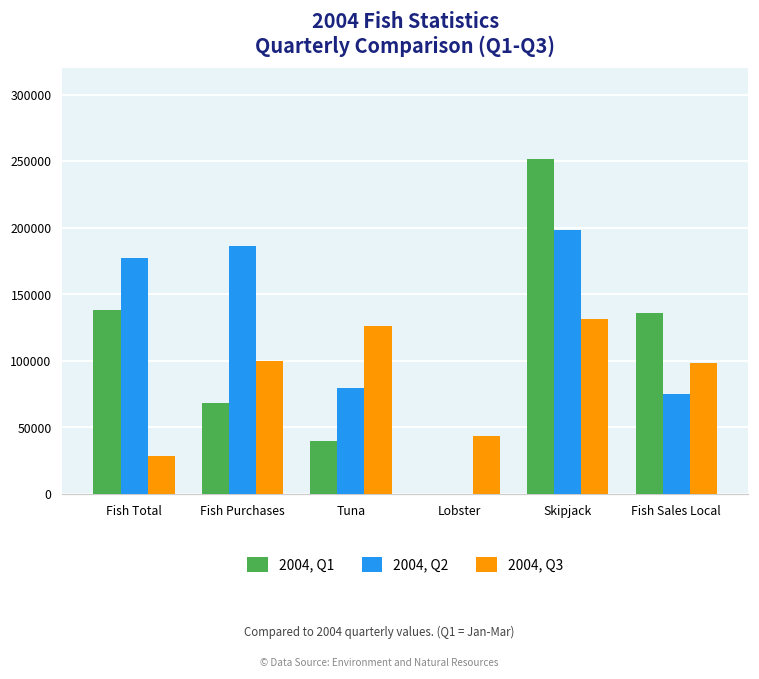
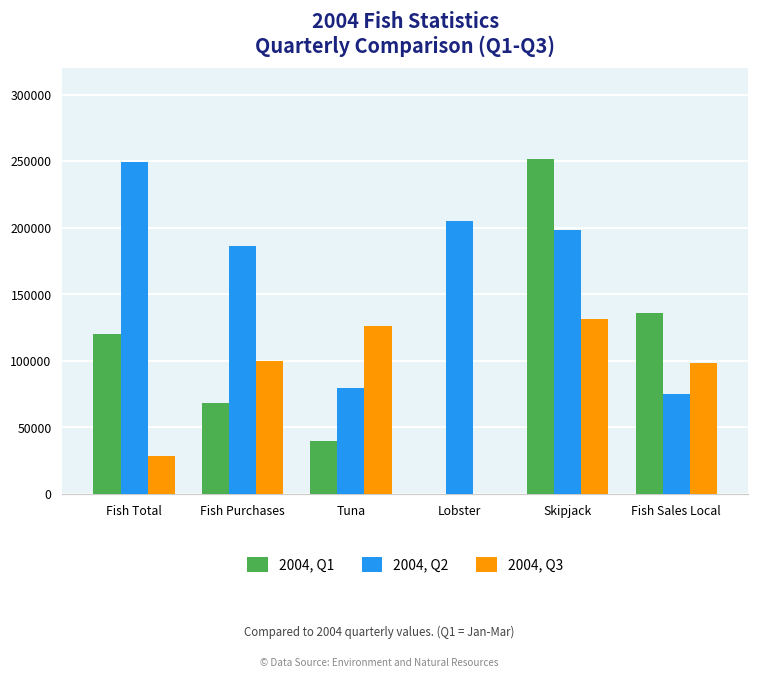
2004, Q1, Fish Total: 138000 -> 121000
2004, Q2, Fish Total: 177000 -> 250000
2004, Q2, Lobster: 0 -> 205000
2004, Q3, Lobster: 44000 -> 0
